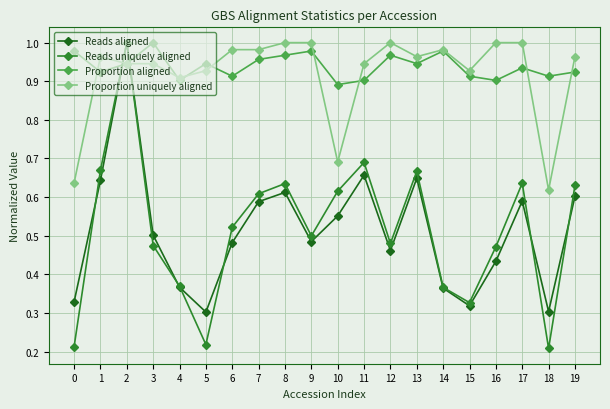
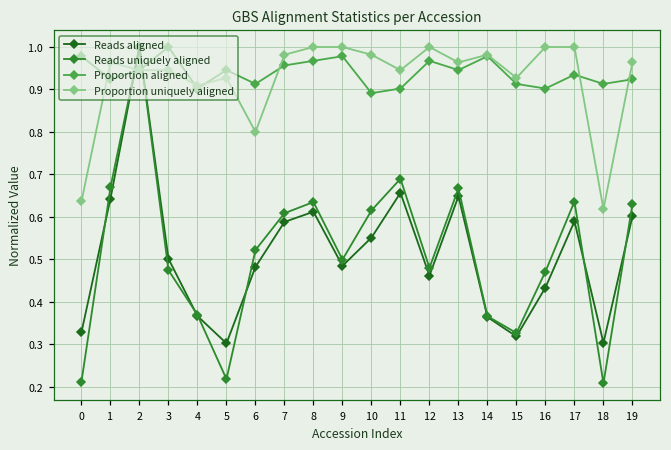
Proportion uniquely aligned, 6: 0.98 -> 0.80
Proportion uniquely aligned, 10: 0.69 -> 0.98
